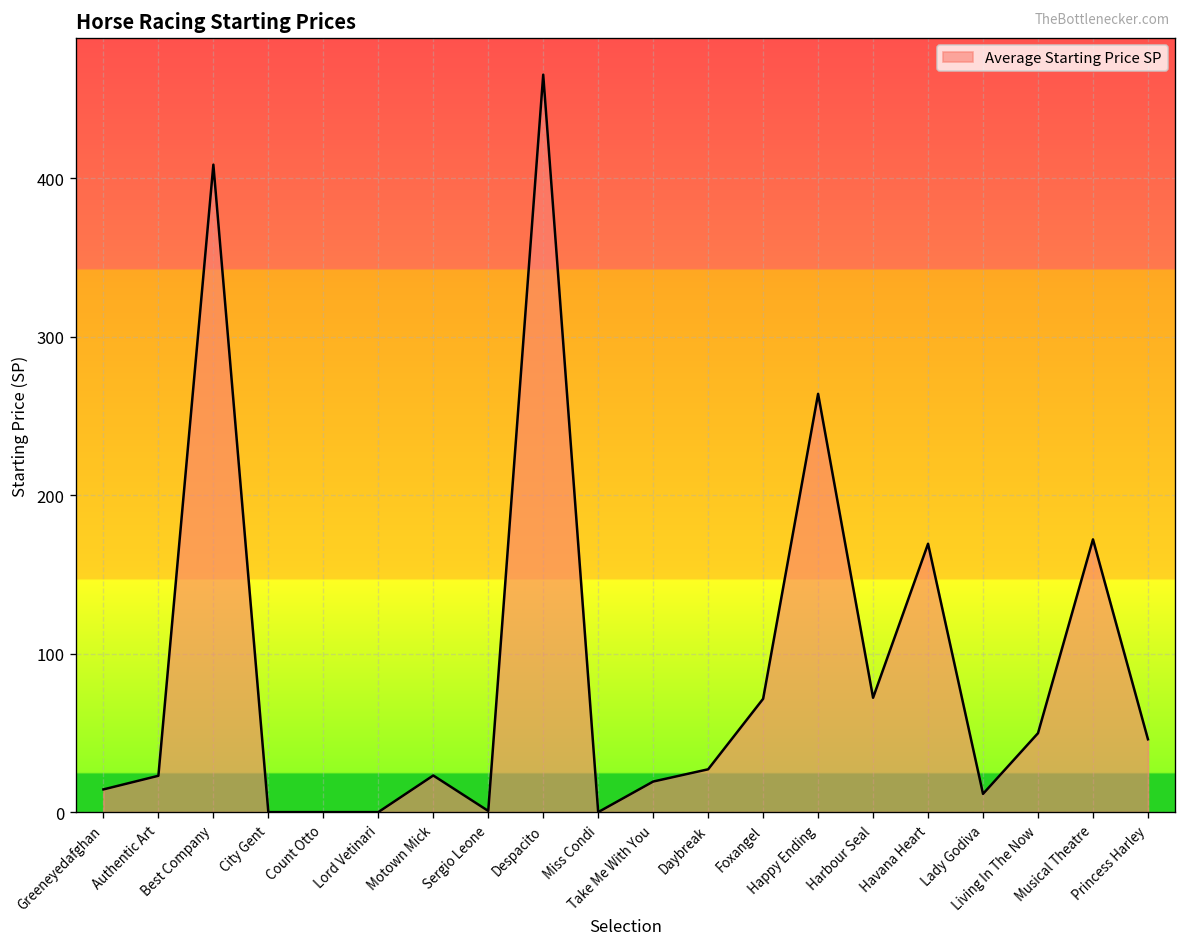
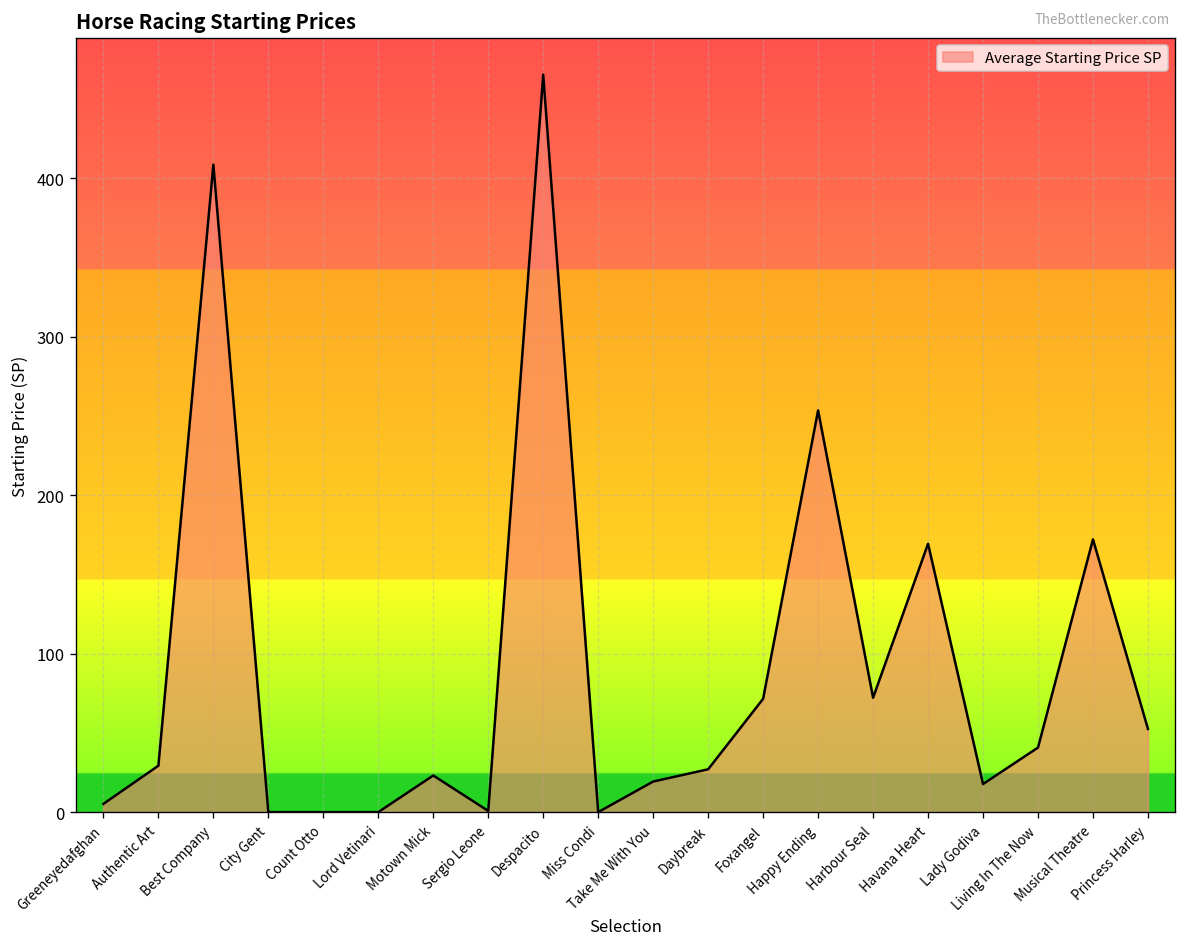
Greeneyedafghan: 14 -> 5
Authentic Art: 23 -> 29
Happy Ending: 264 -> 253
Lady Godiva: 12 -> 18
Living In The Now: 50 -> 41
Princess Harley: 46 -> 52
